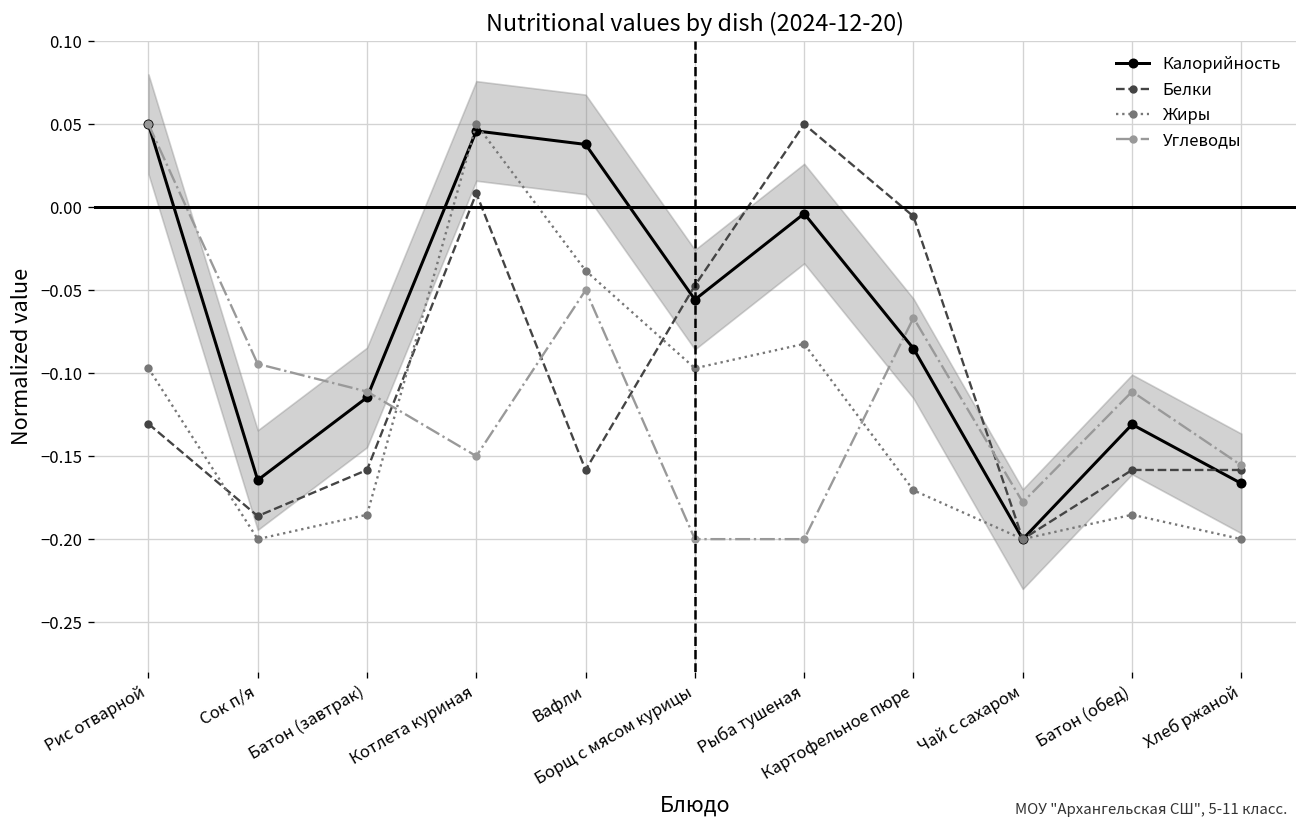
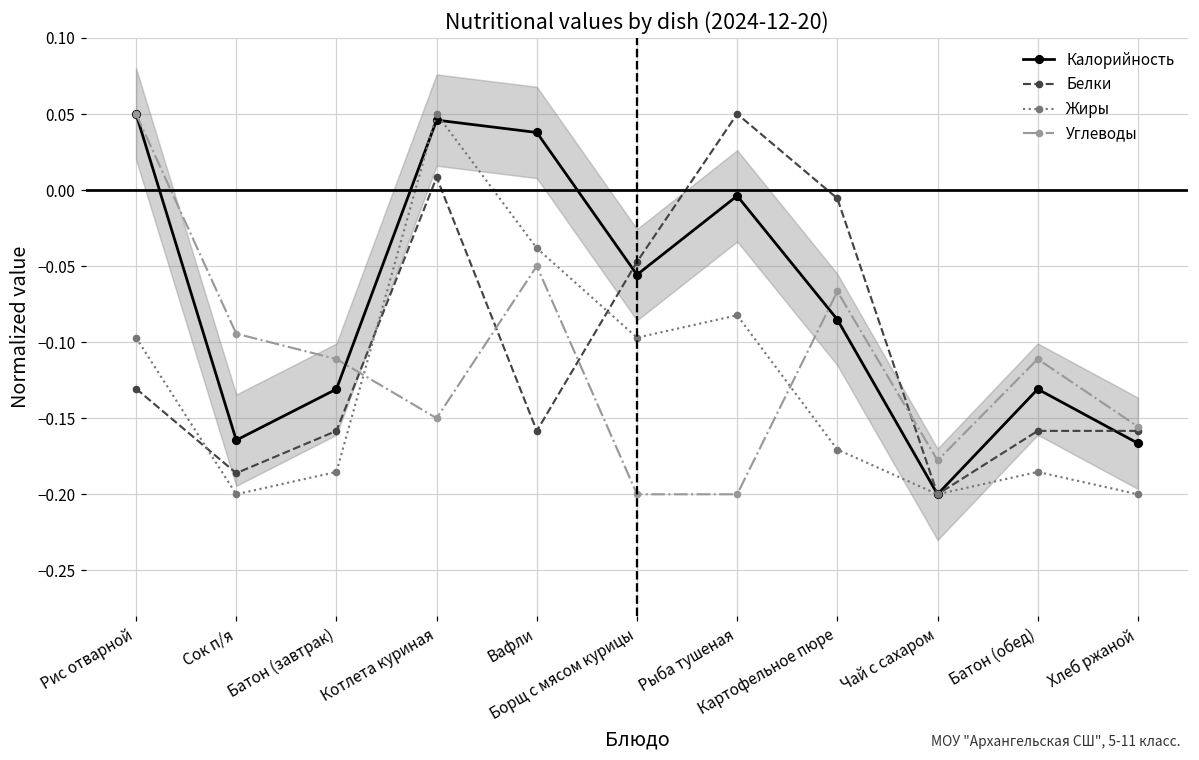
Калорийность, Батон (завтрак): -0.115 -> -0.131
